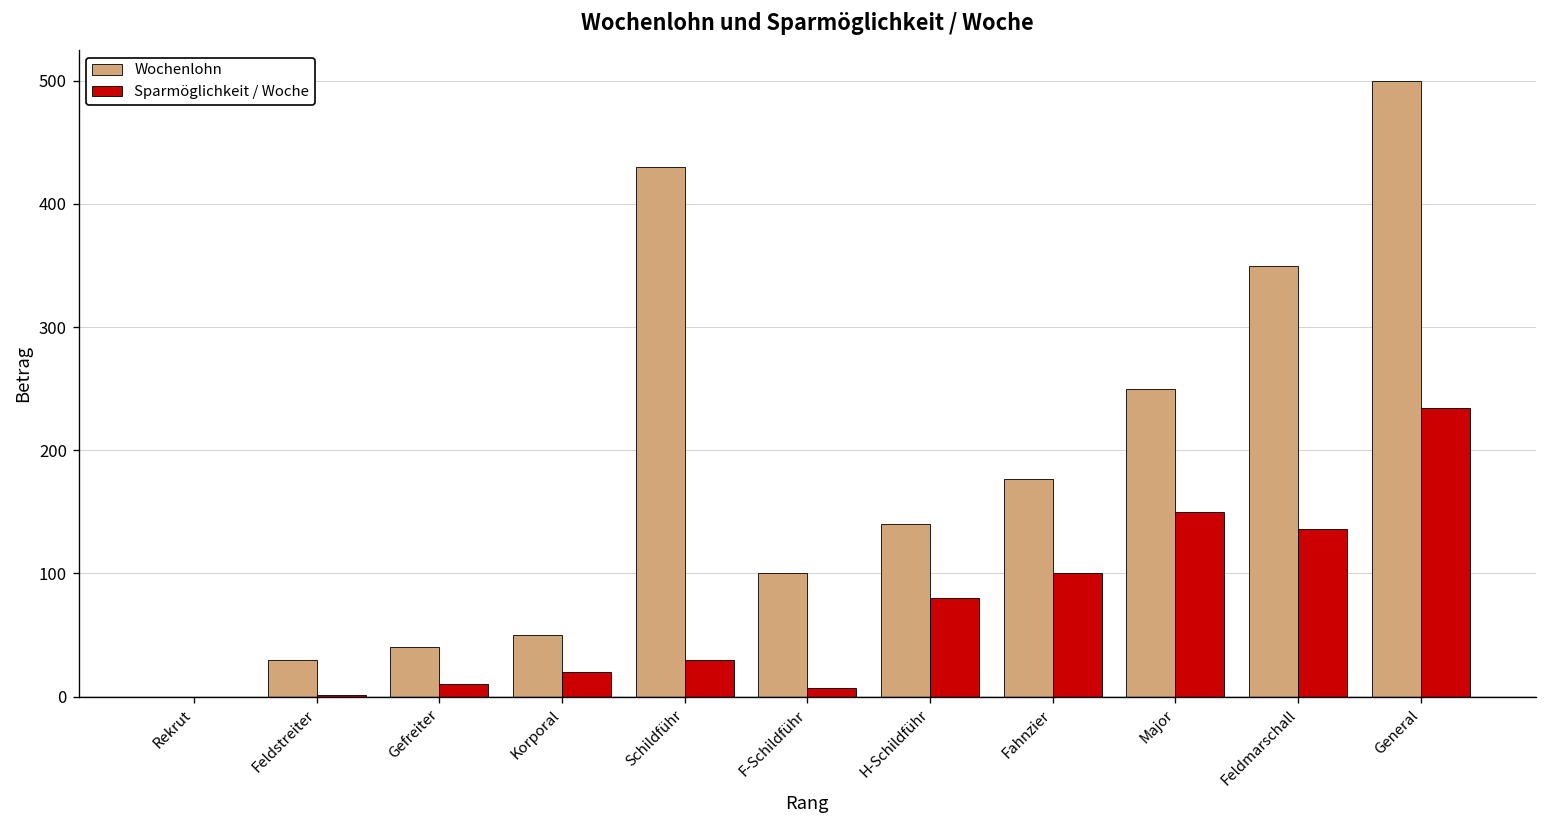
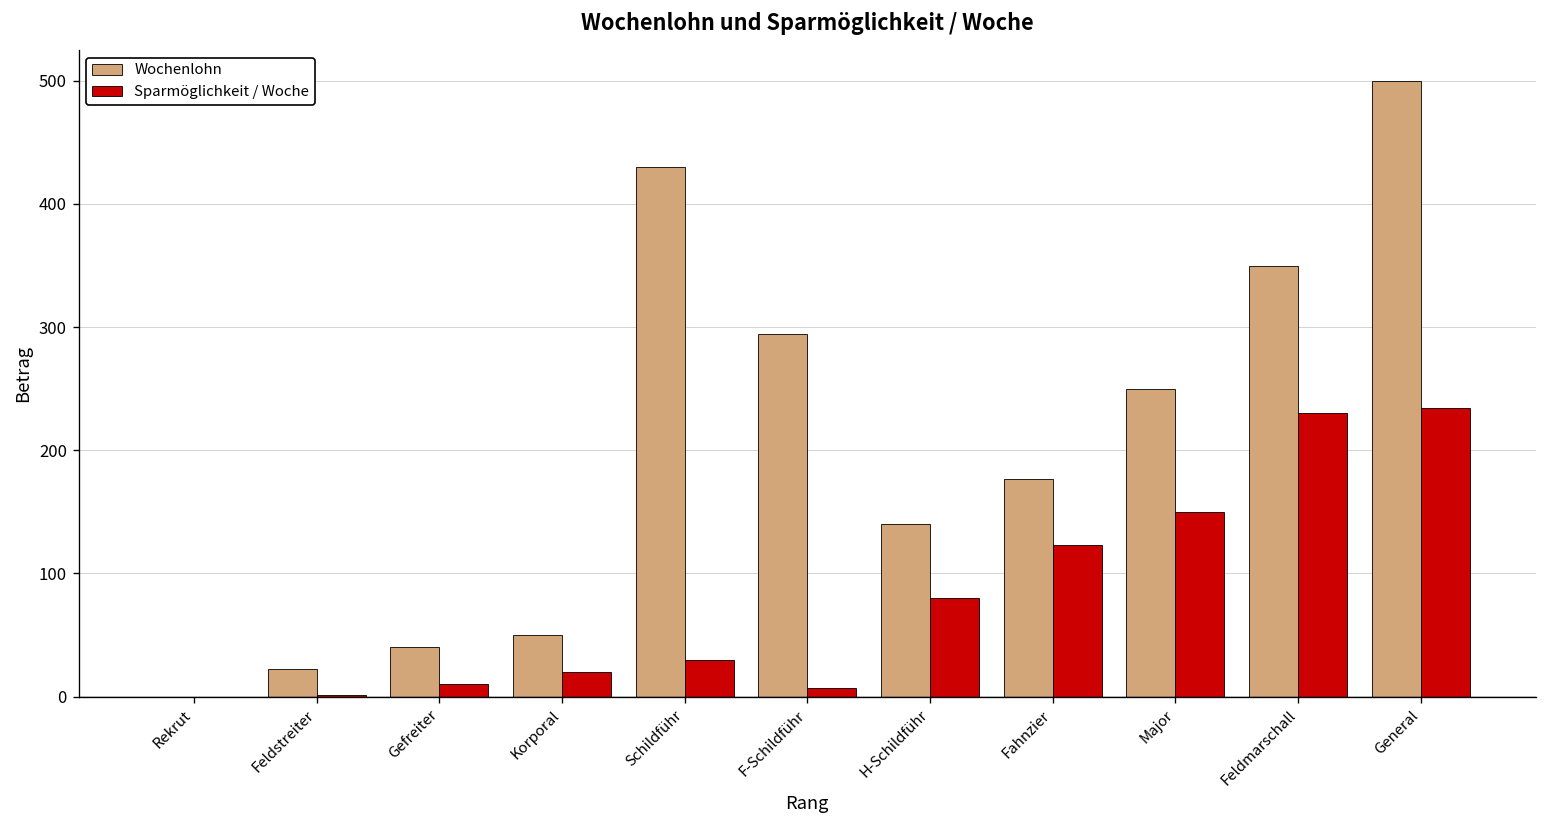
Wochenlohn, Feldstreiter: 30 -> 22
Wochenlohn, F-Schildführ: 100 -> 294
Sparmöglichkeit / Woche, Fahnzier: 100 -> 123
Sparmöglichkeit / Woche, Feldmarschall: 136 -> 230
